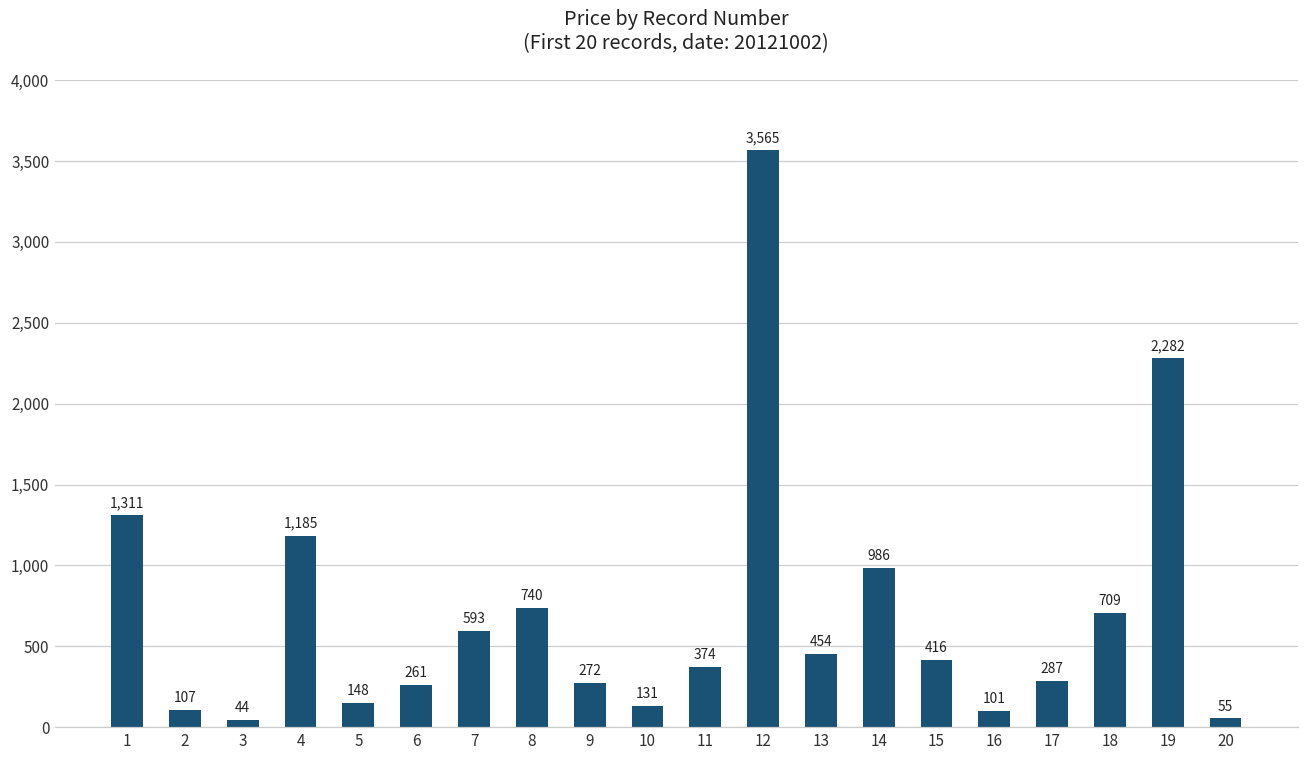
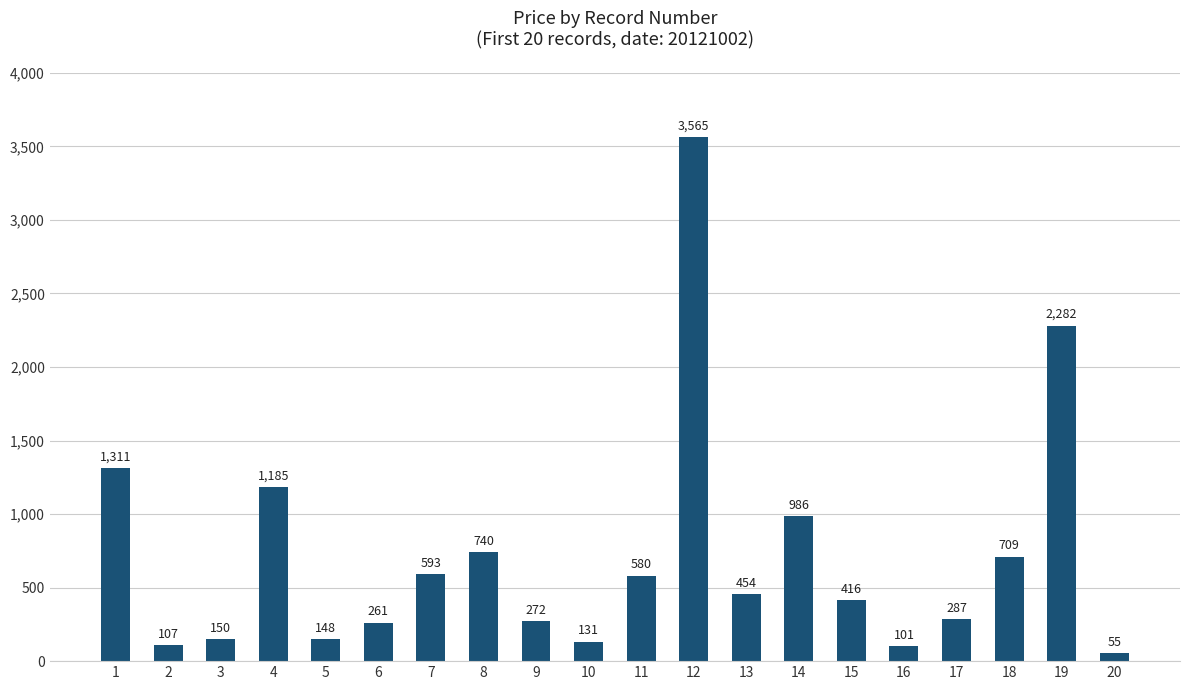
3: 44 -> 150
11: 374 -> 580
